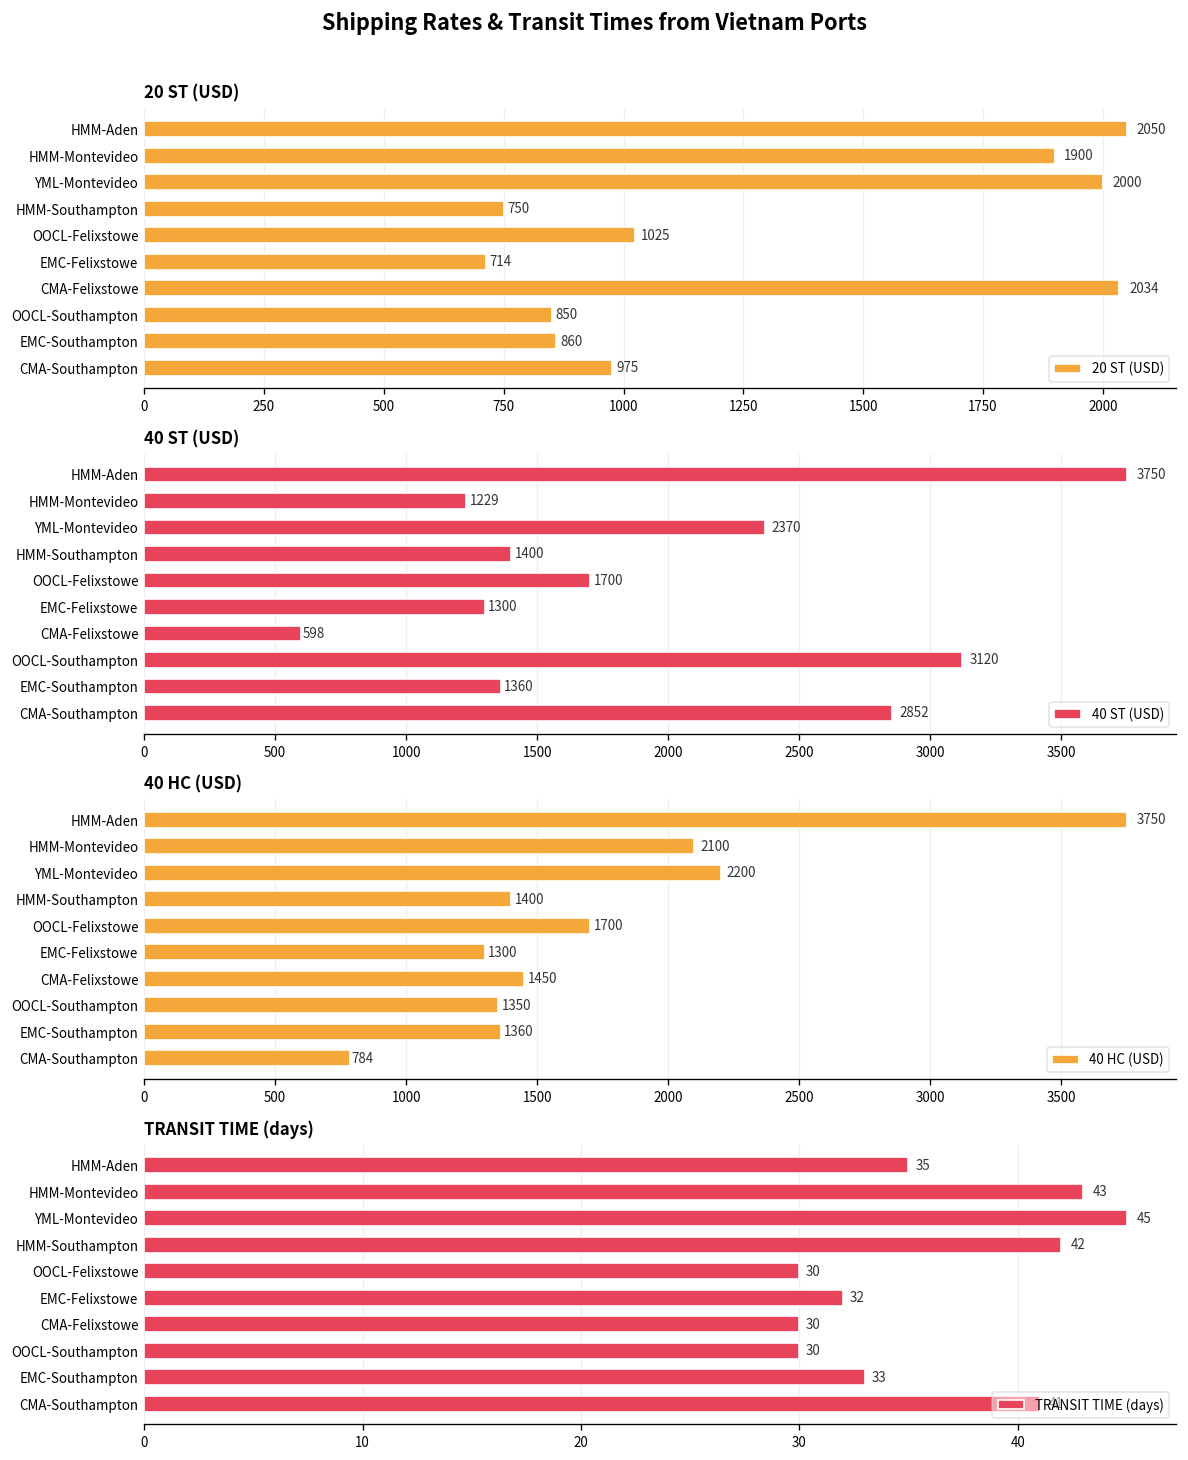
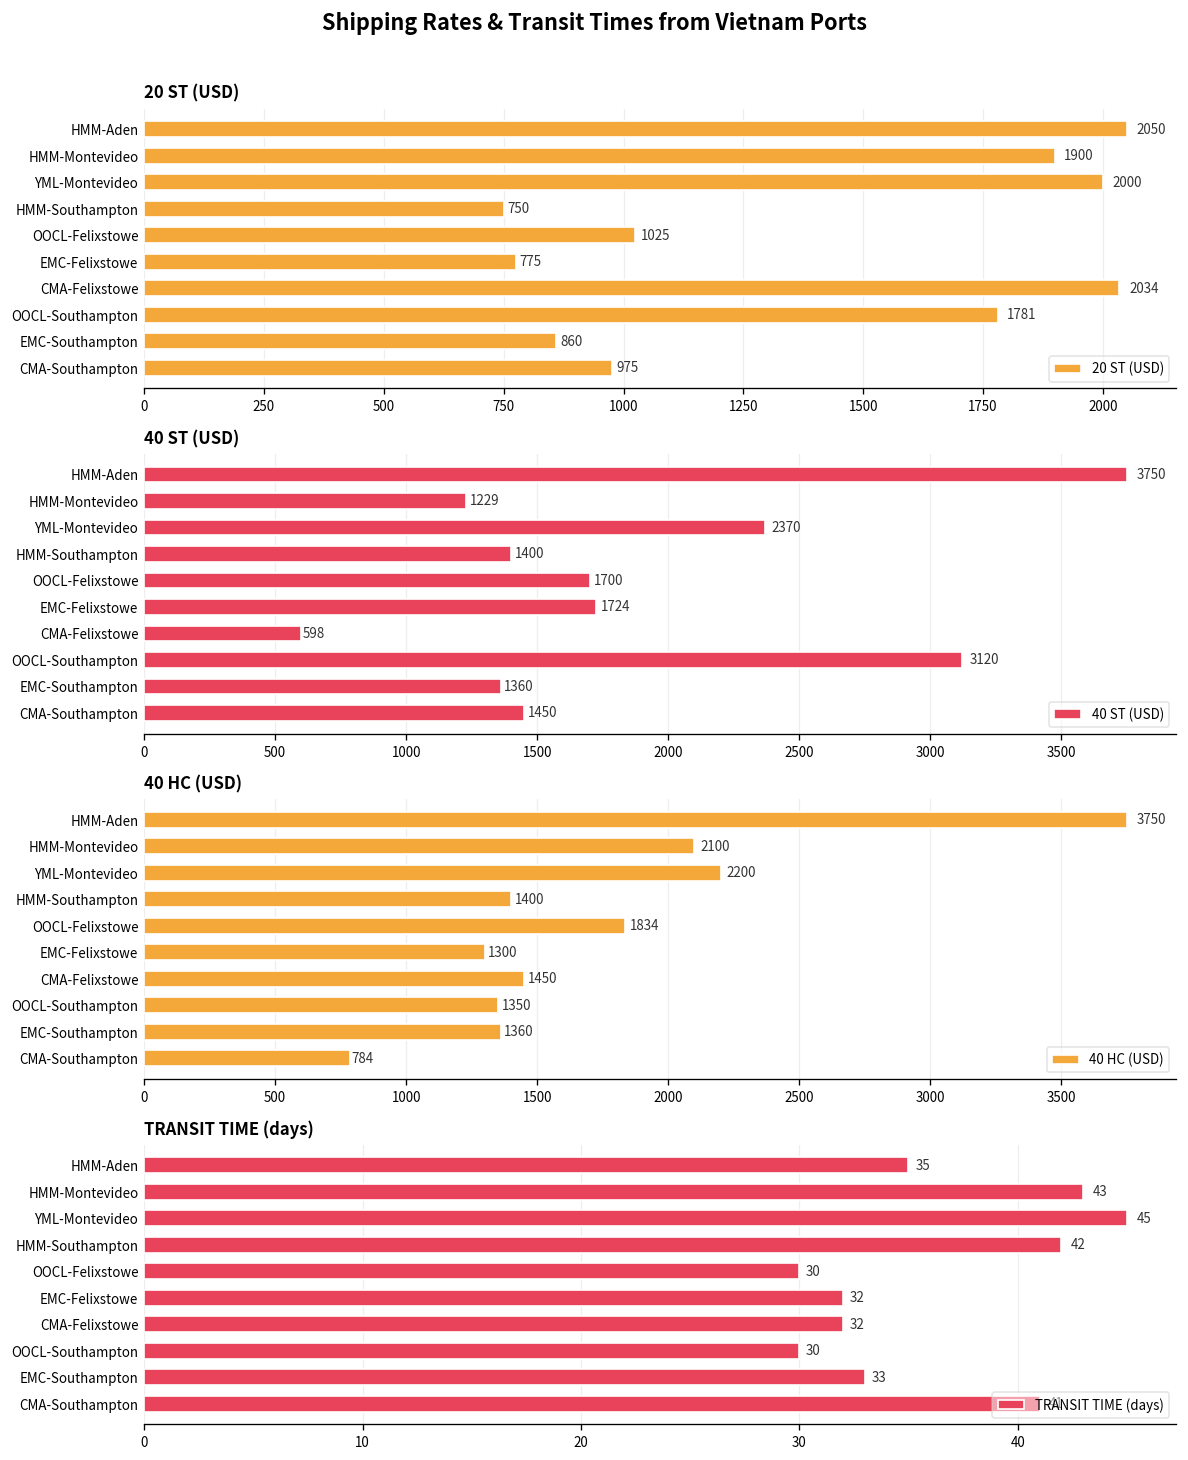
20 ST (USD), EMC-Felixstowe: 714 -> 775
20 ST (USD), OOCL-Southampton: 850 -> 1781
40 ST (USD), EMC-Felixstowe: 1300 -> 1724
40 ST (USD), CMA-Southampton: 2852 -> 1450
40 HC (USD), OOCL-Felixstowe: 1700 -> 1834
TRANSIT TIME (days), CMA-Felixstowe: 30 -> 32
